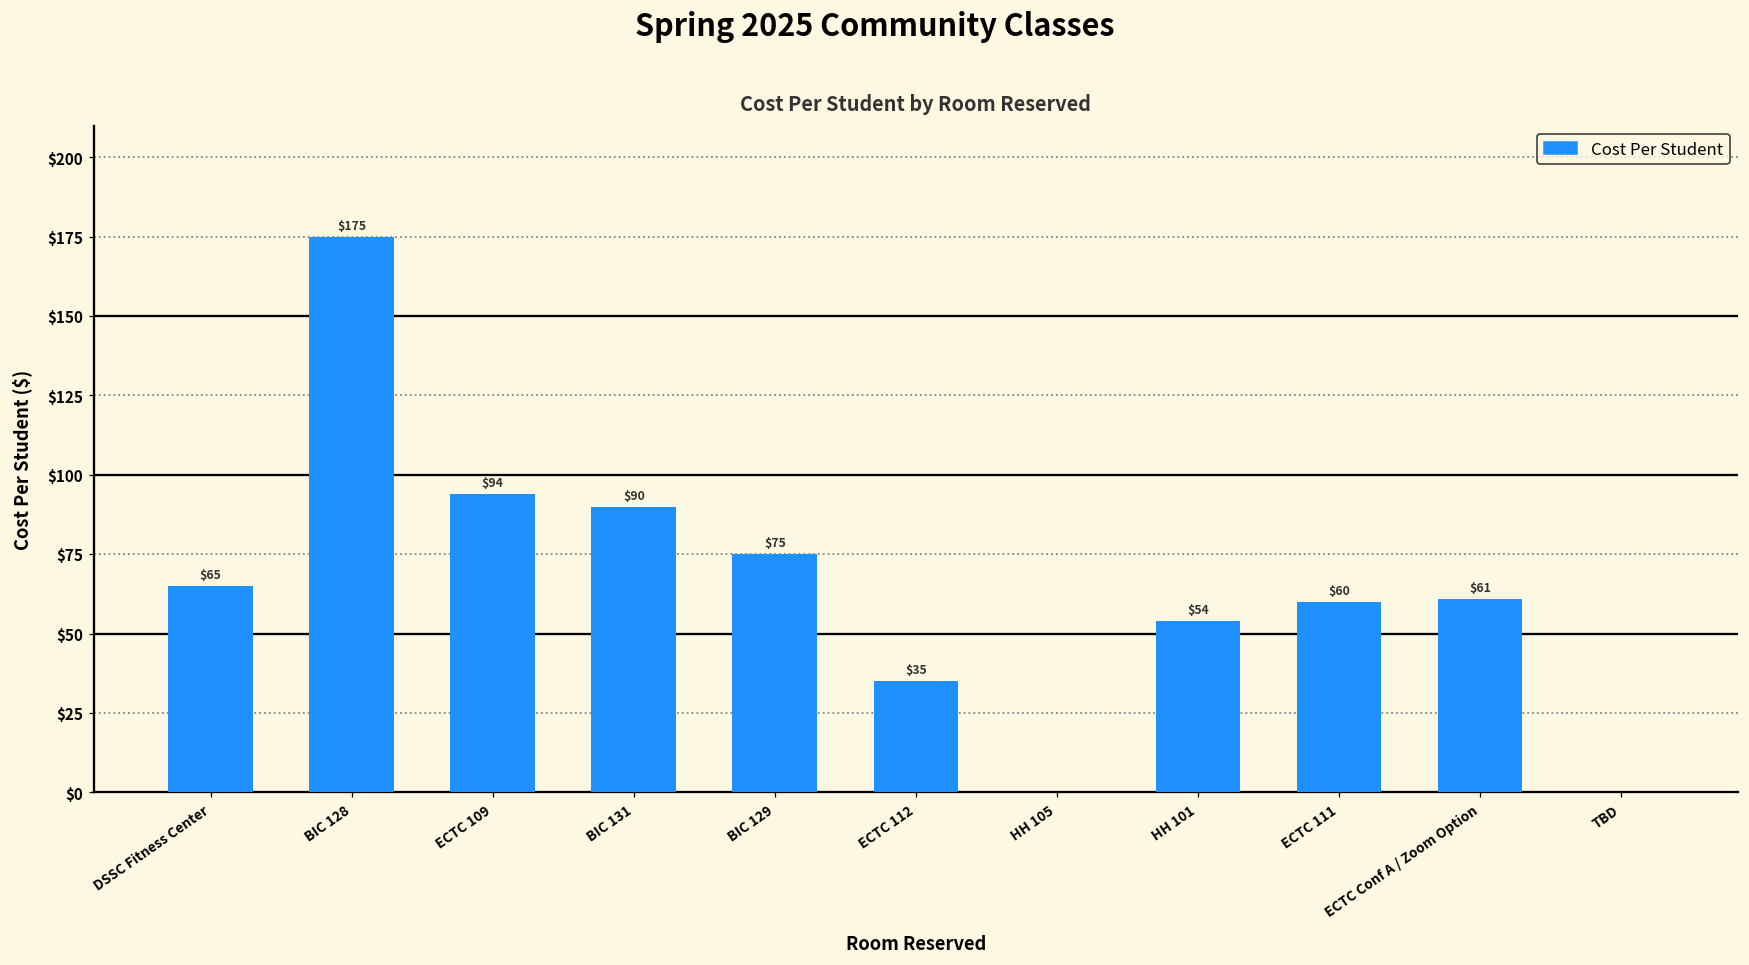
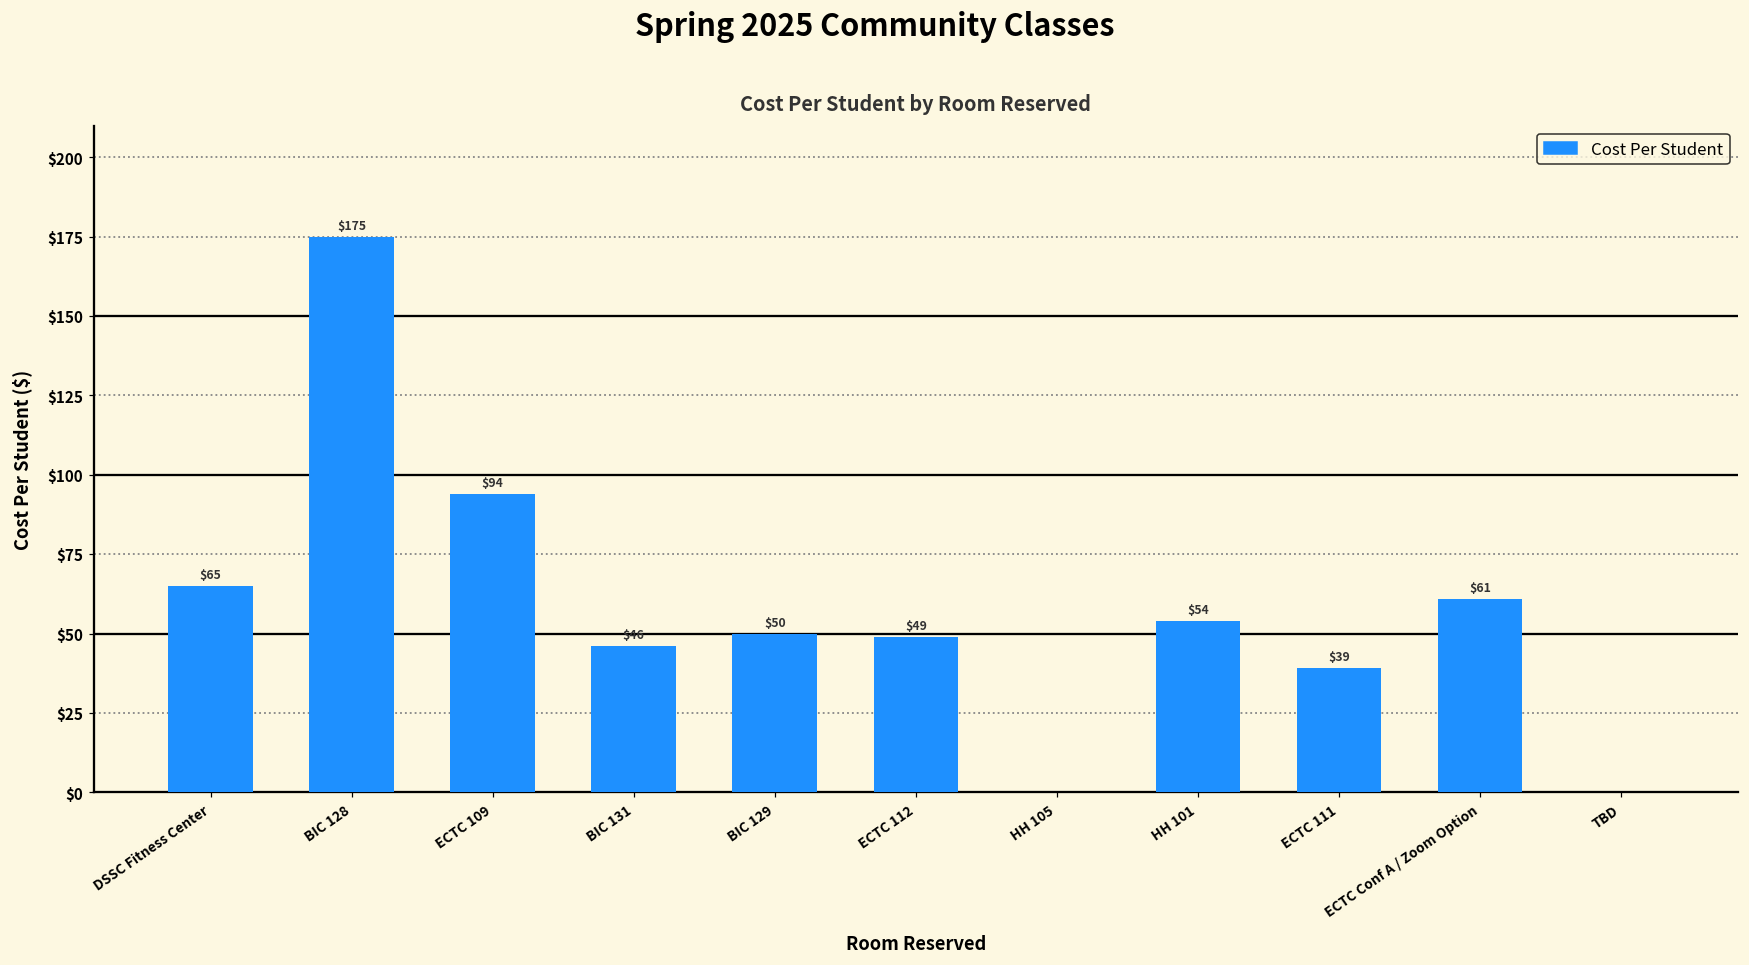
BIC 131: $90 -> $46
BIC 129: $75 -> $50
ECTC 112: $35 -> $49
ECTC 111: $60 -> $39
